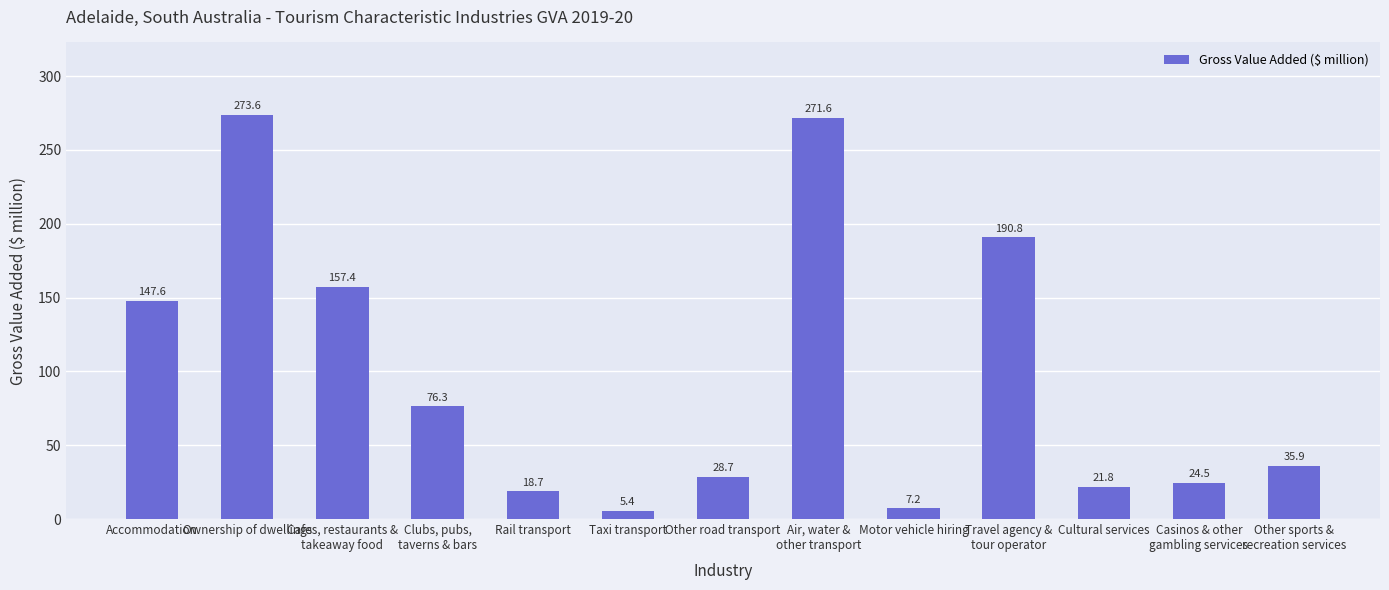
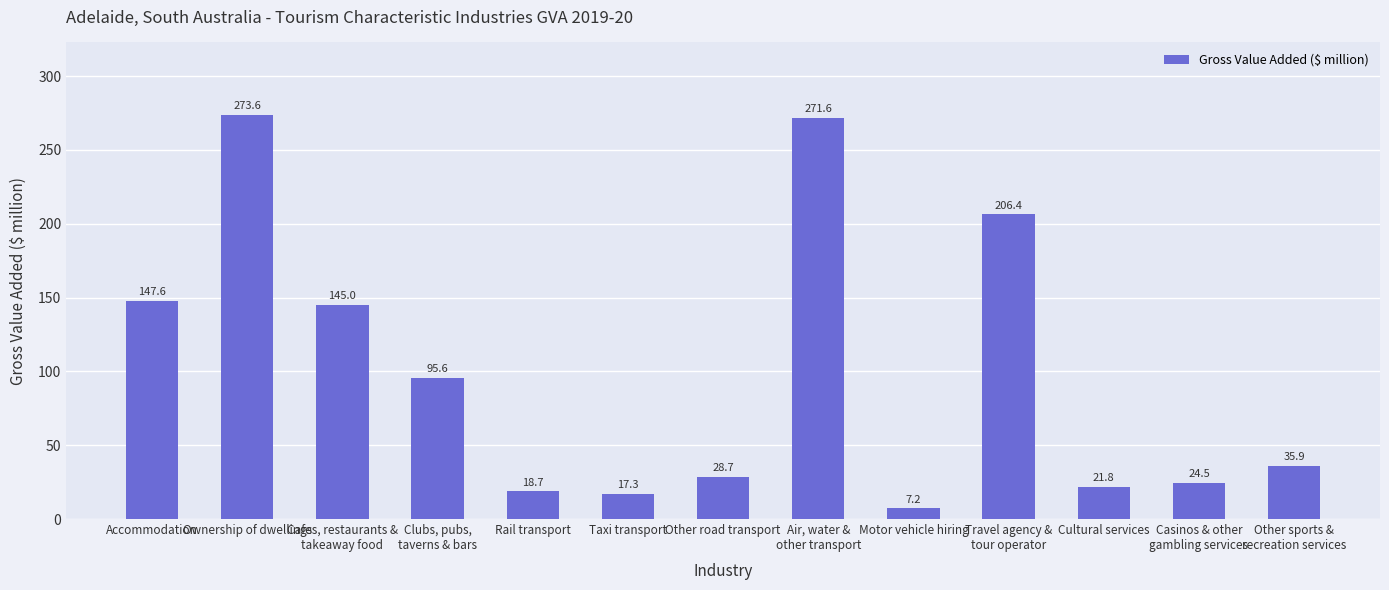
Cafes, restaurants & takeaway food: 157.4 -> 145.0
Clubs, pubs, taverns & bars: 76.3 -> 95.6
Taxi transport: 5.4 -> 17.3
Travel agency & tour operator: 190.8 -> 206.4
